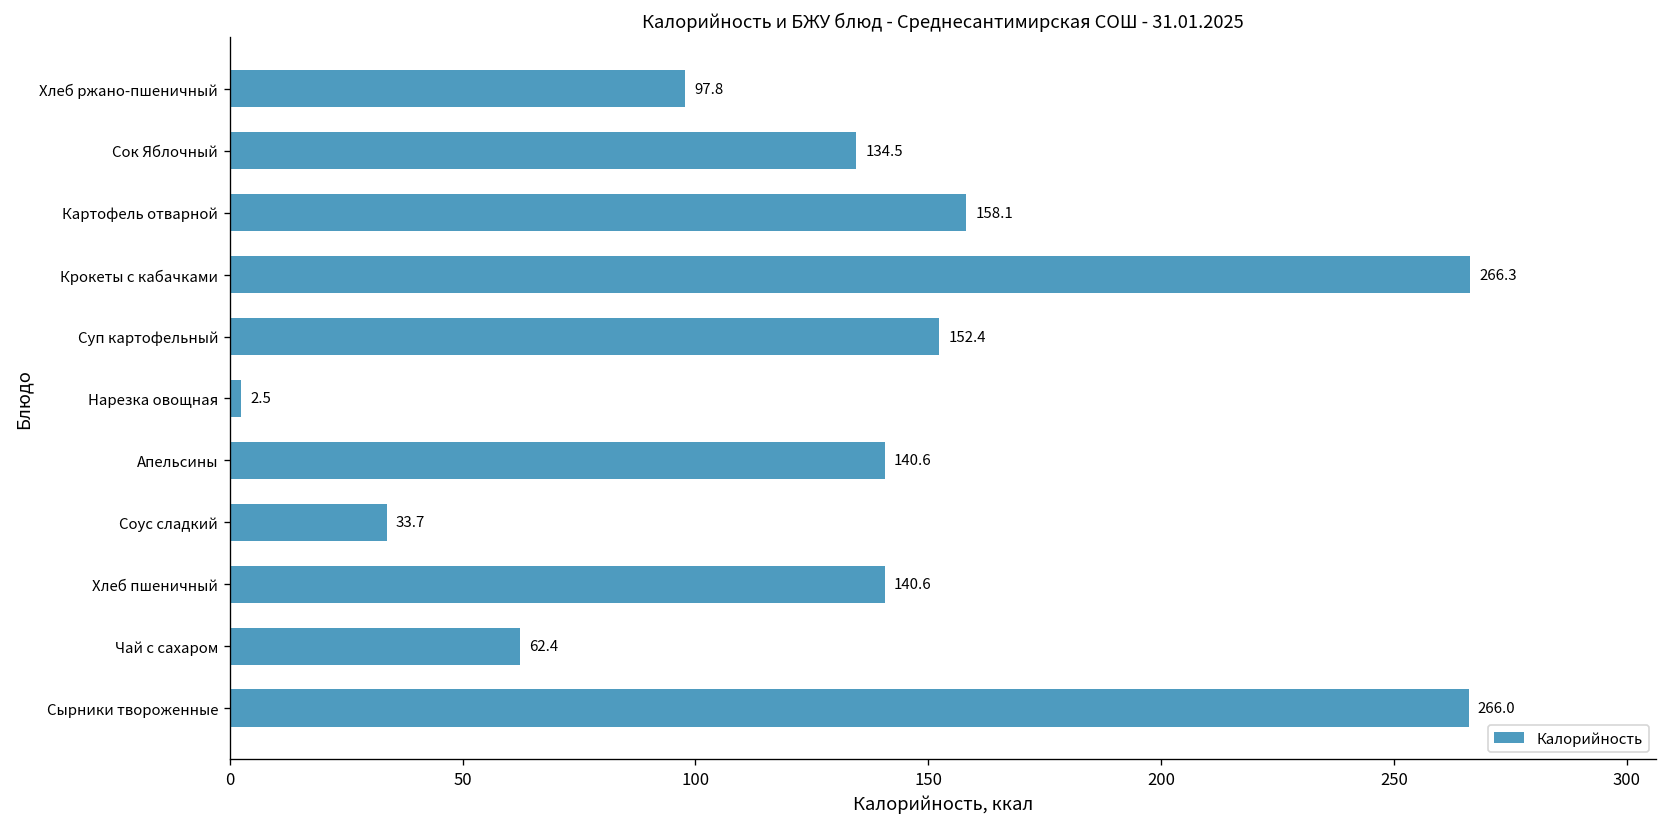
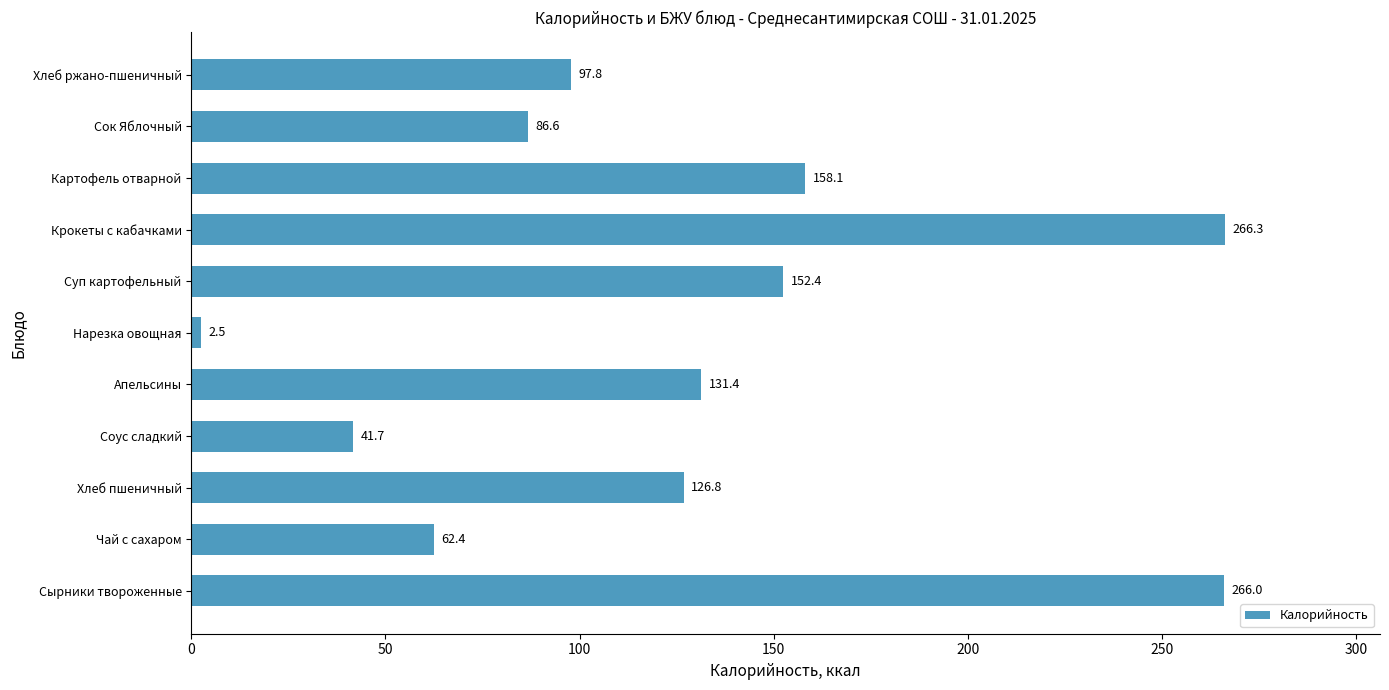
Сок Яблочный: 134.5 -> 86.6
Апельсины: 140.6 -> 131.4
Соус сладкий: 33.7 -> 41.7
Хлеб пшеничный: 140.6 -> 126.8
